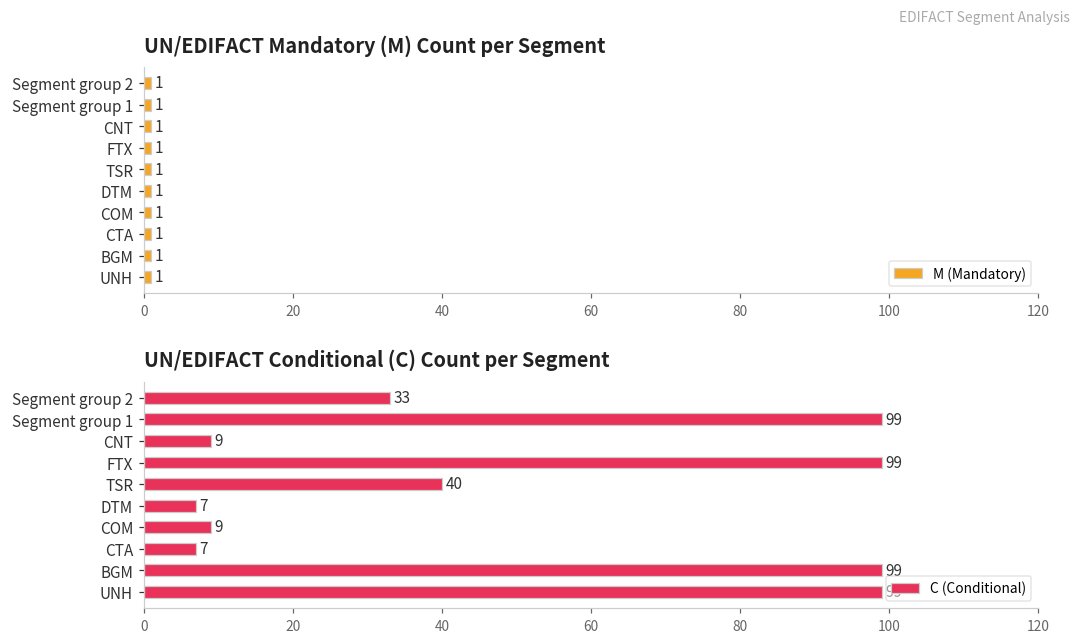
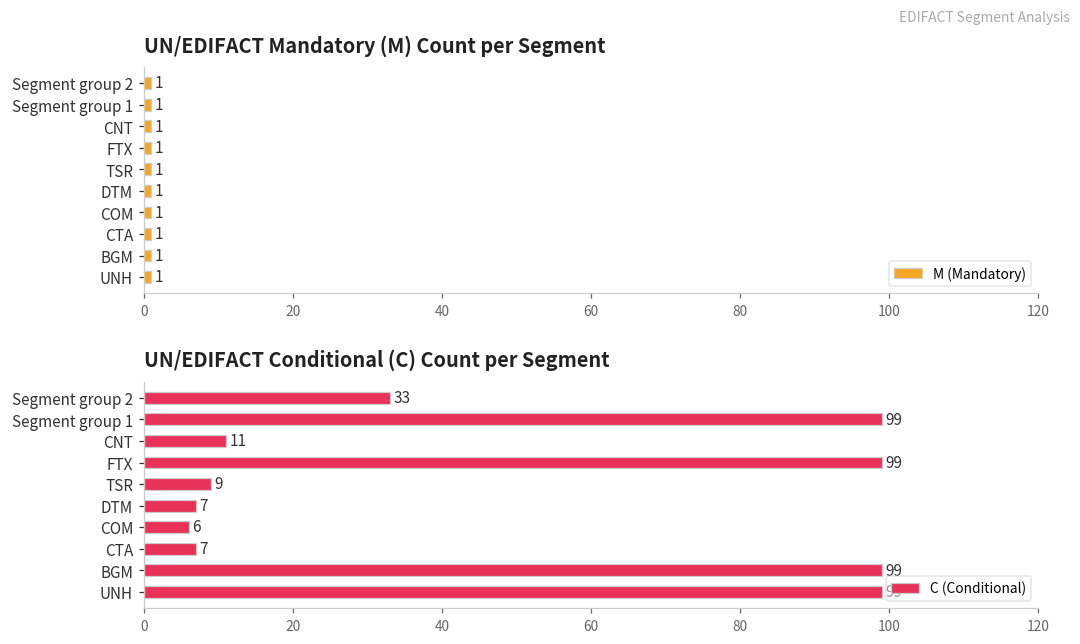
UN/EDIFACT Conditional (C) Count per Segment, CNT: 9 -> 11
UN/EDIFACT Conditional (C) Count per Segment, TSR: 40 -> 9
UN/EDIFACT Conditional (C) Count per Segment, COM: 9 -> 6
